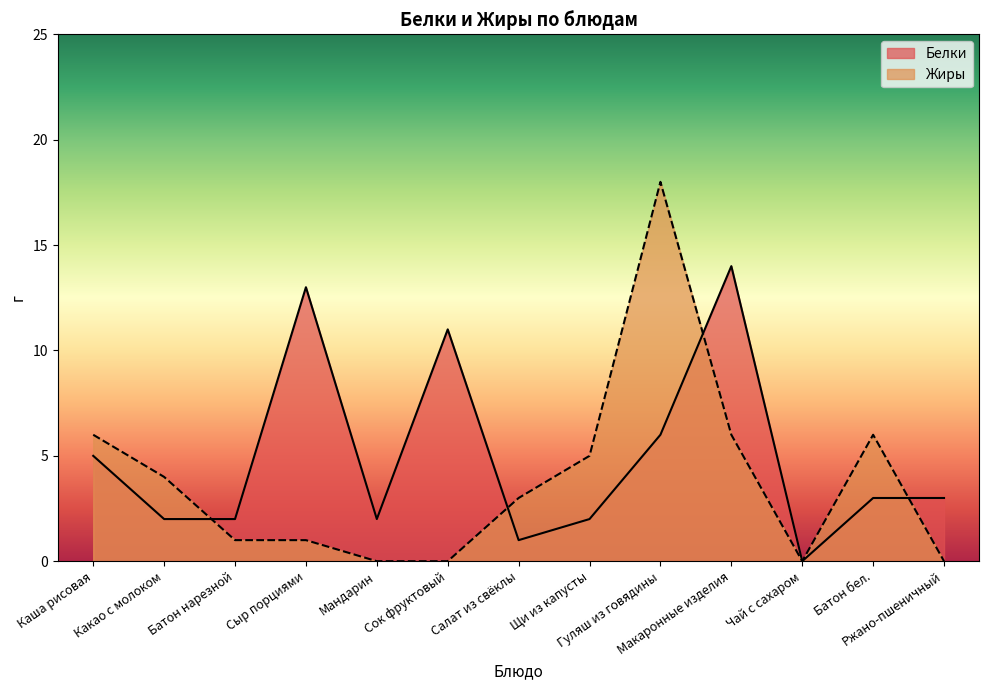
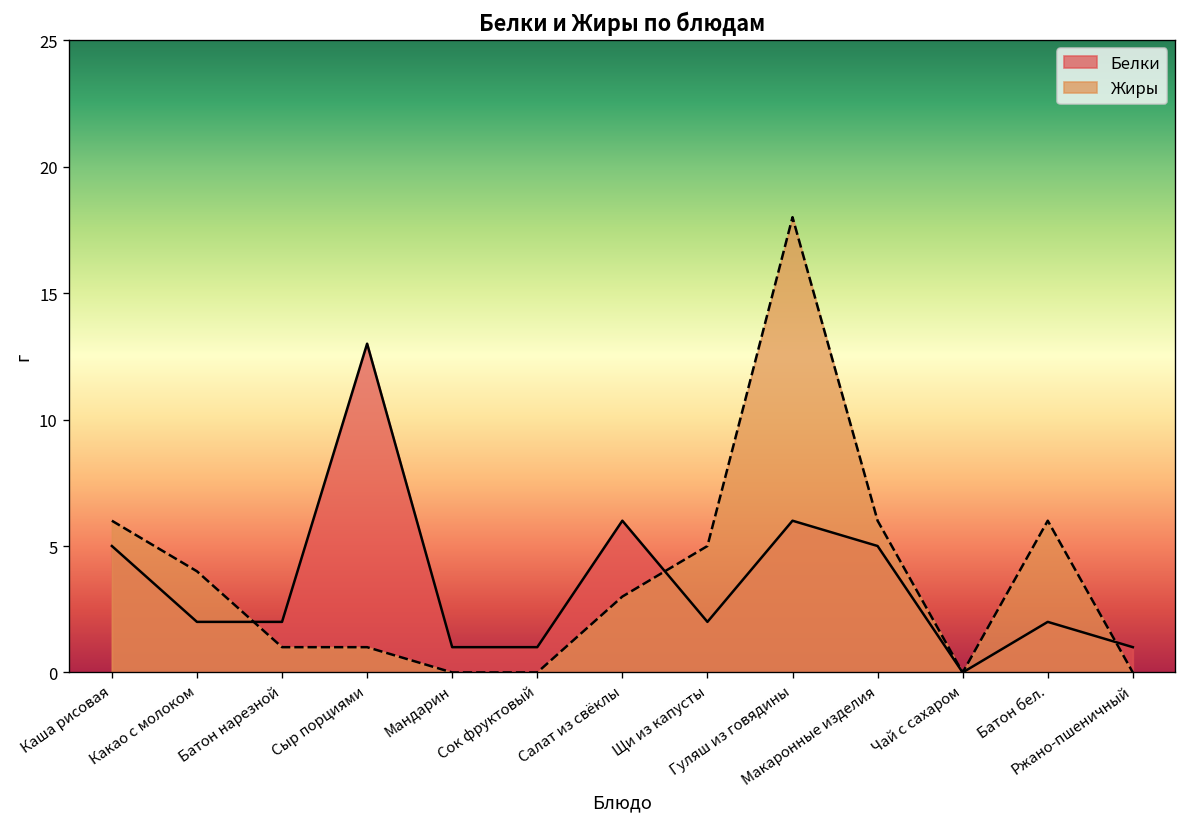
Белки, Мандарин: 2 -> 1
Белки, Сок фруктовый: 11 -> 1
Белки, Салат из свёклы: 1 -> 6
Белки, Макаронные изделия: 14 -> 5
Белки, Батон бел.: 3 -> 2
Белки, Ржано-пшеничный: 3 -> 1
